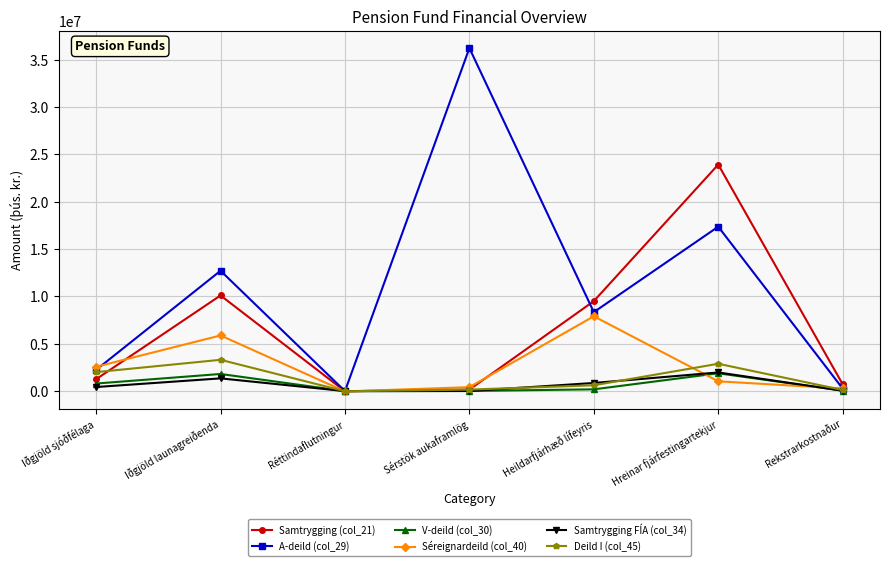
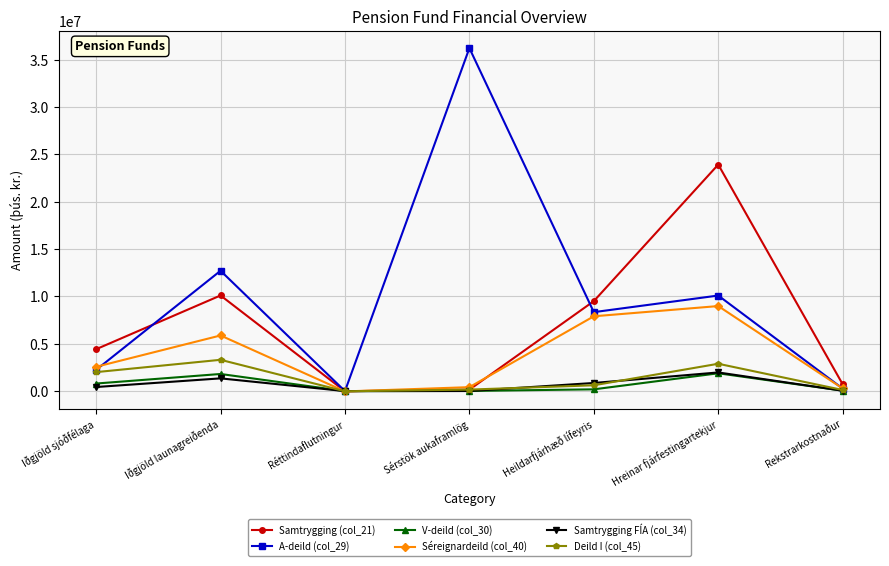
Samtrygging (col_21), Iðgjöld sjóðfélaga: 1000000 -> 4000000
A-deild (col_29), Hreinar fjárfestingartekjur: 17000000 -> 10000000
Séreignardeild (col_40), Hreinar fjárfestingartekjur: 1000000 -> 9000000
